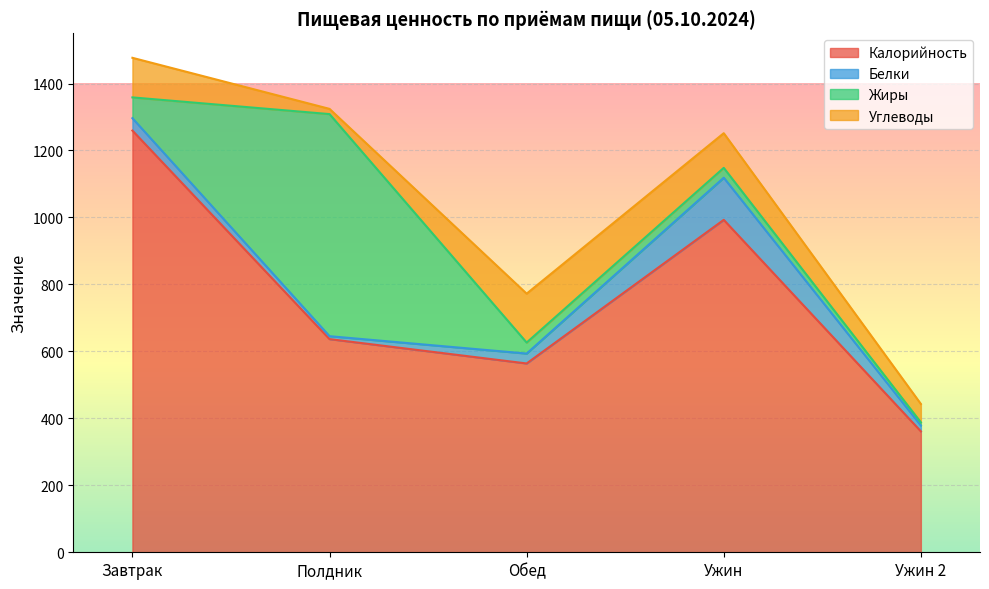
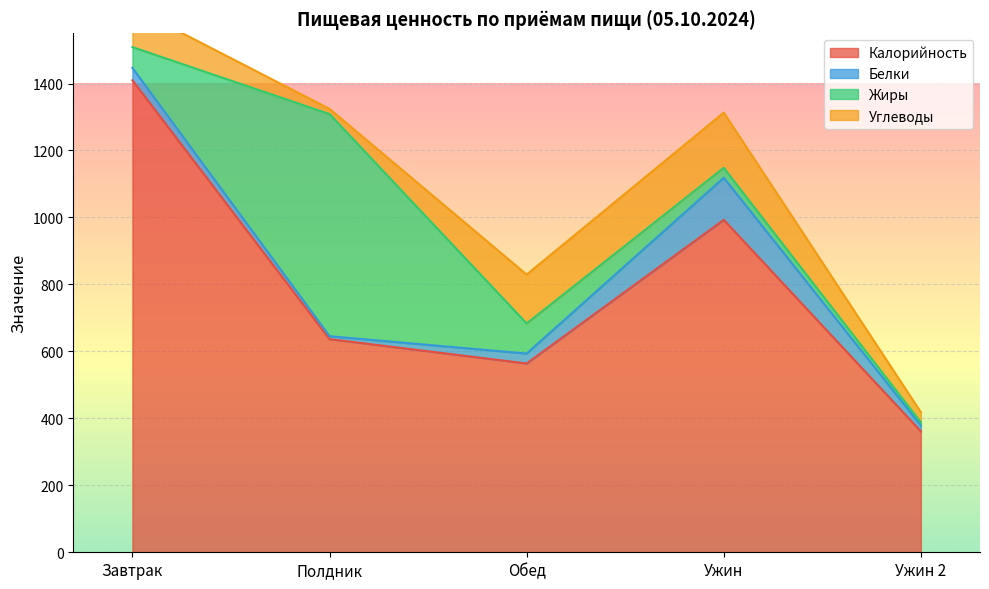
Калорийность, Завтрак: 1260 -> 1410
Жиры, Обед: 30 -> 90
Углеводы, Ужин: 100 -> 160
Углеводы, Ужин 2: 60 -> 30
